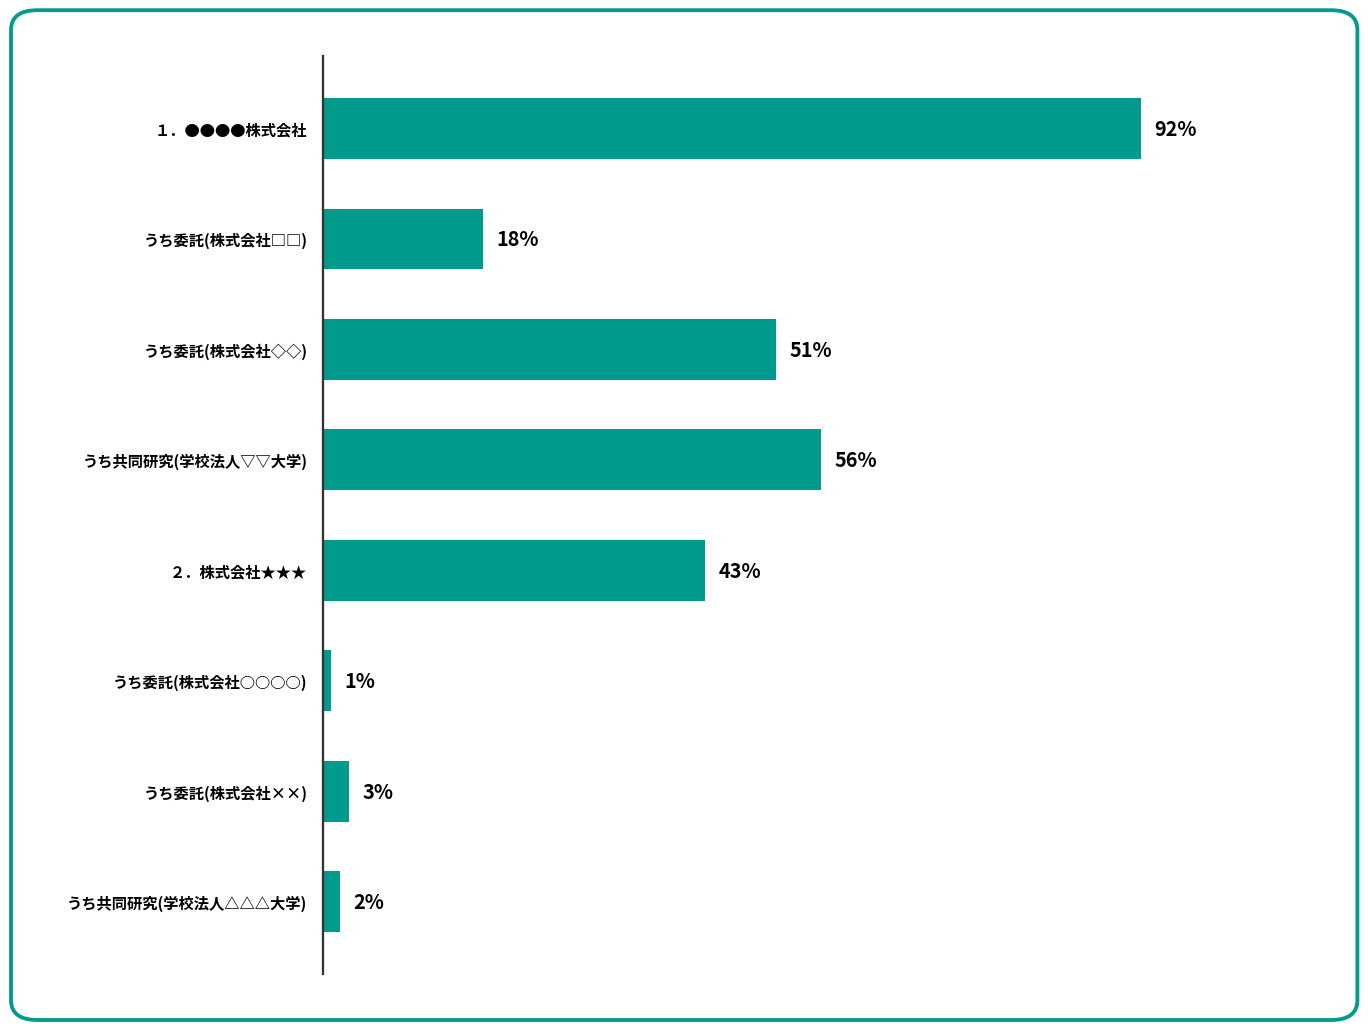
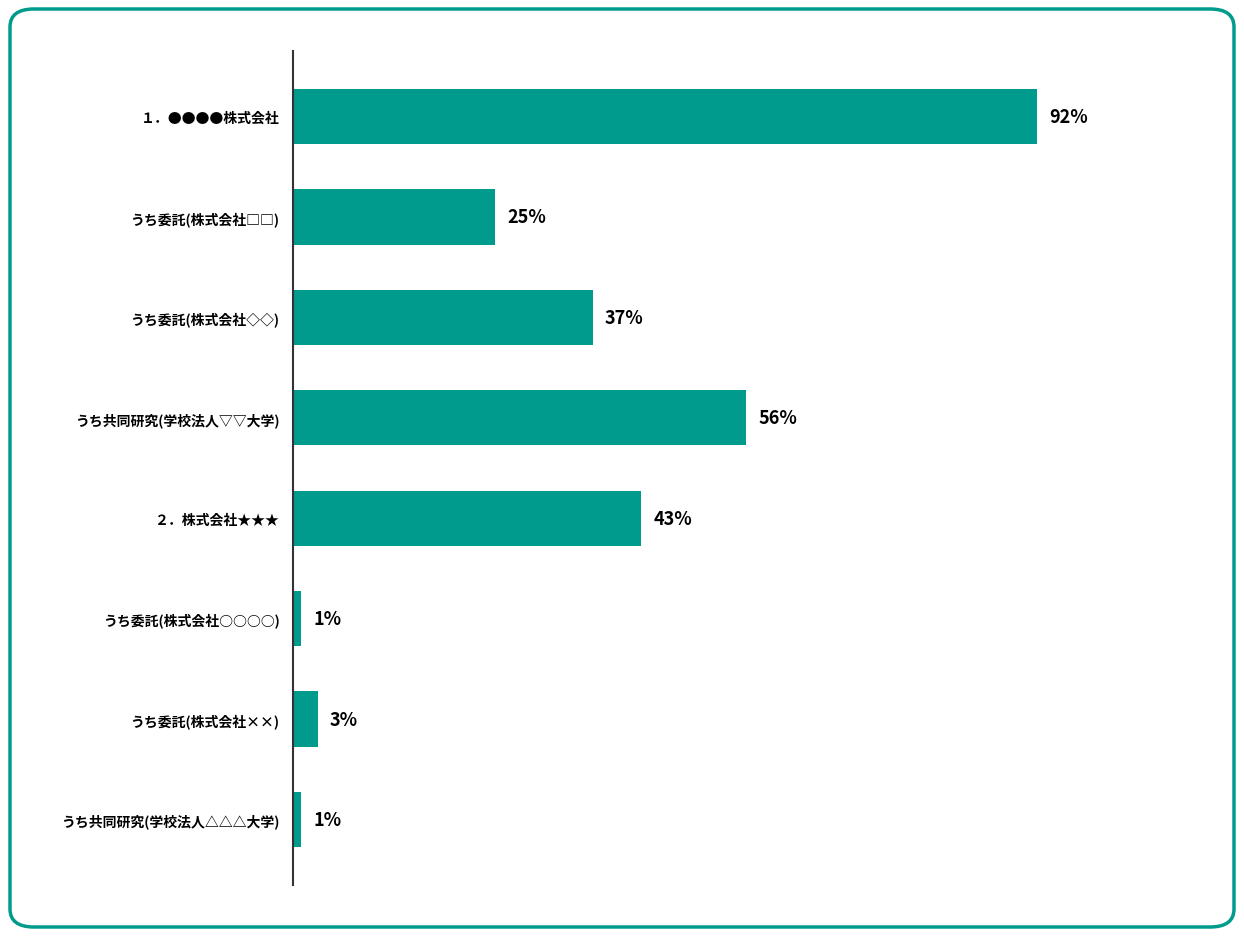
うち委託(株式会社□□): 18% -> 25%
うち委託(株式会社◇◇): 51% -> 37%
うち共同研究(学校法人△△△大学): 2% -> 1%
